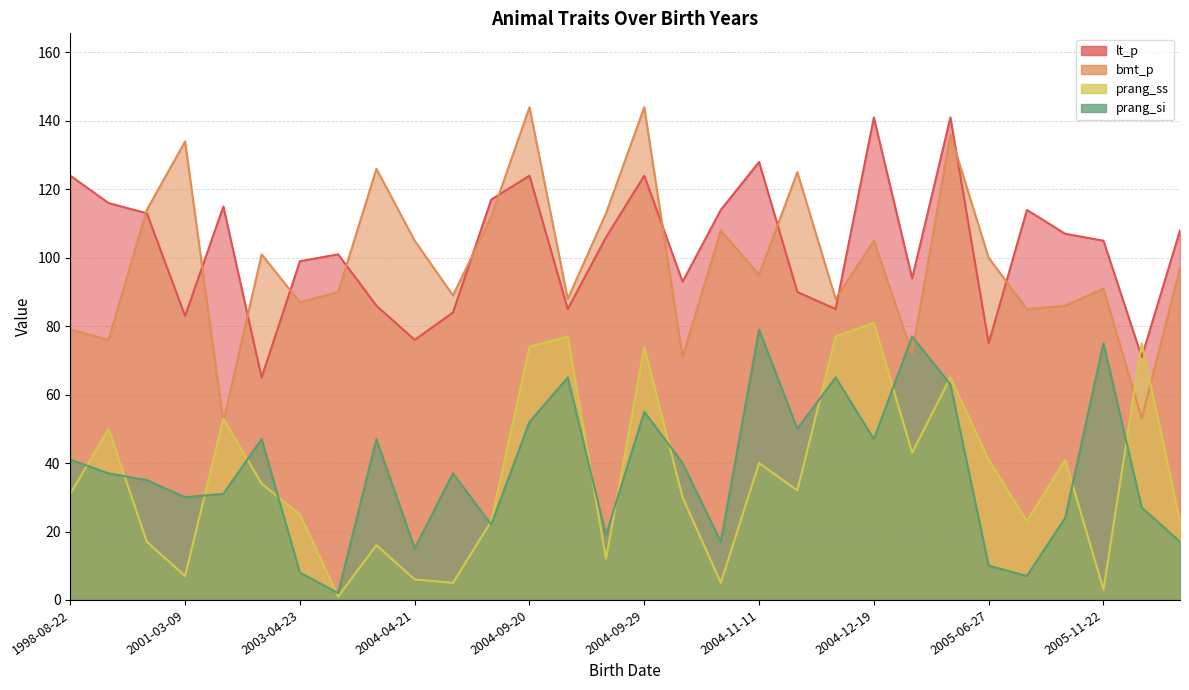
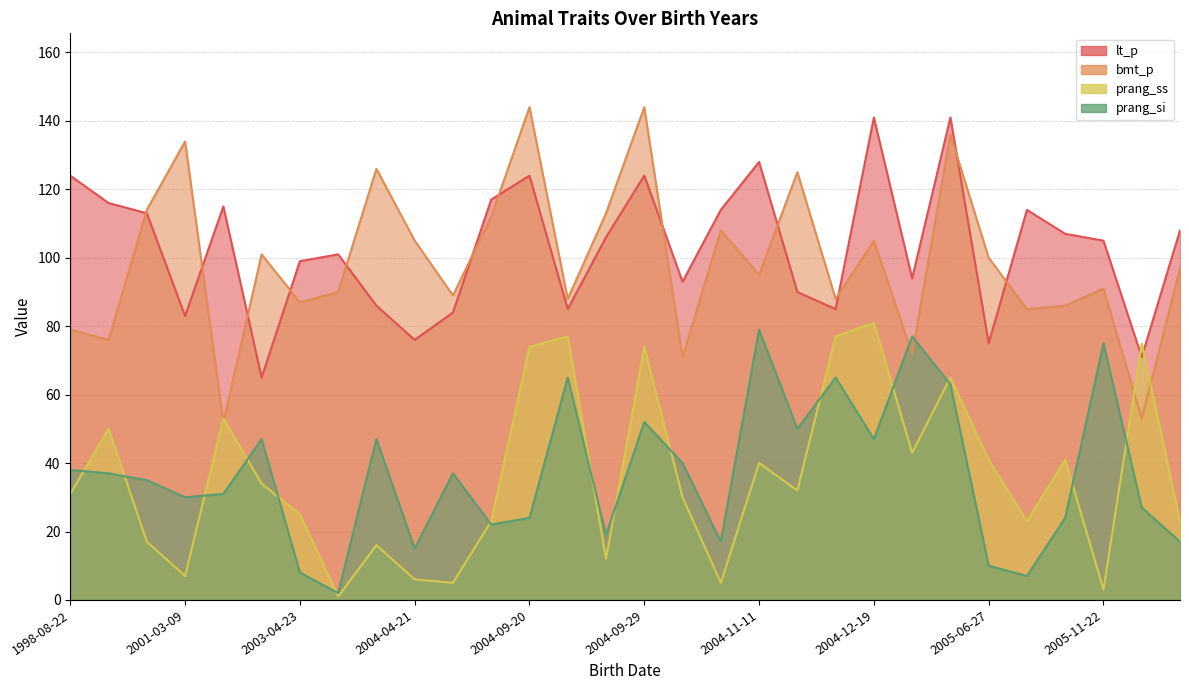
prang_si, 1998-08-22: 41 -> 38
prang_si, 2004-09-20: 52 -> 24
prang_si, 2004-09-29: 55 -> 52
